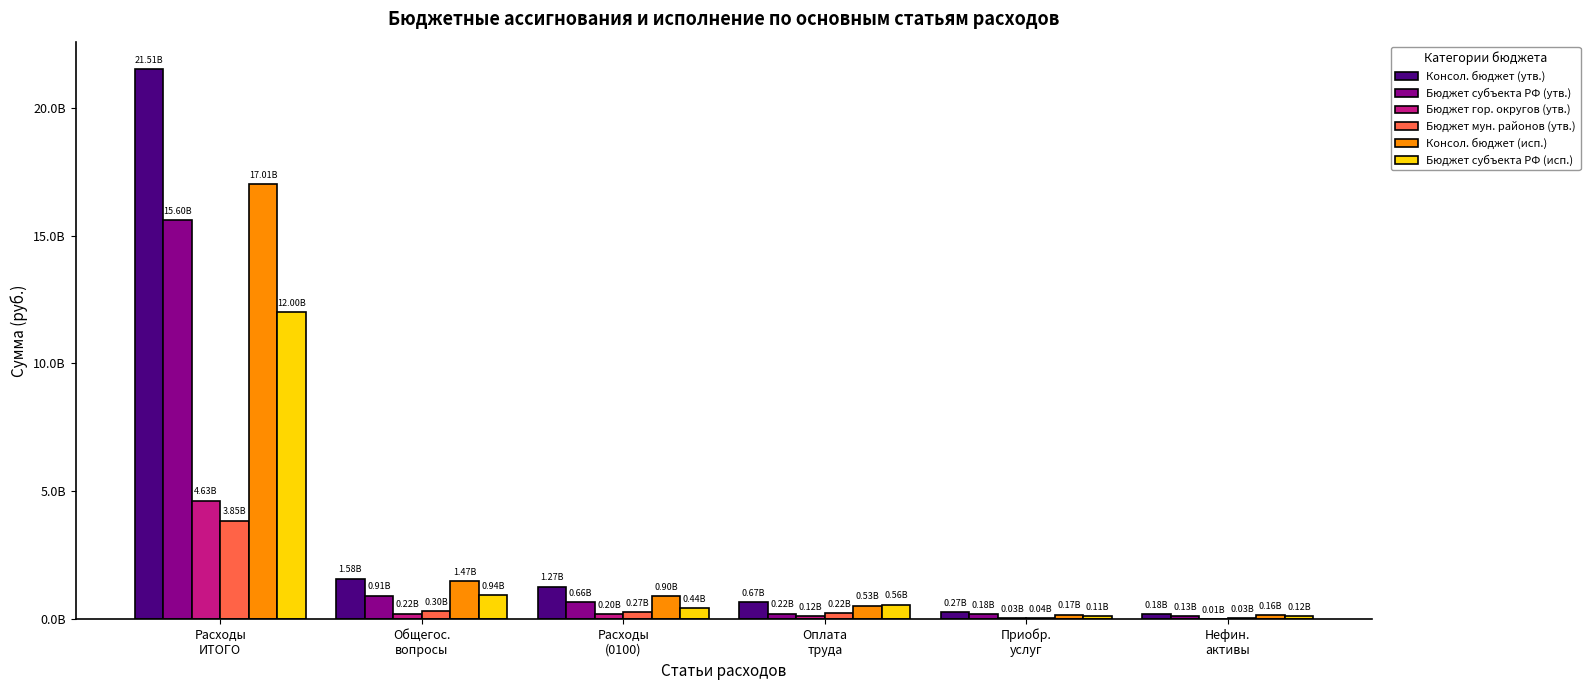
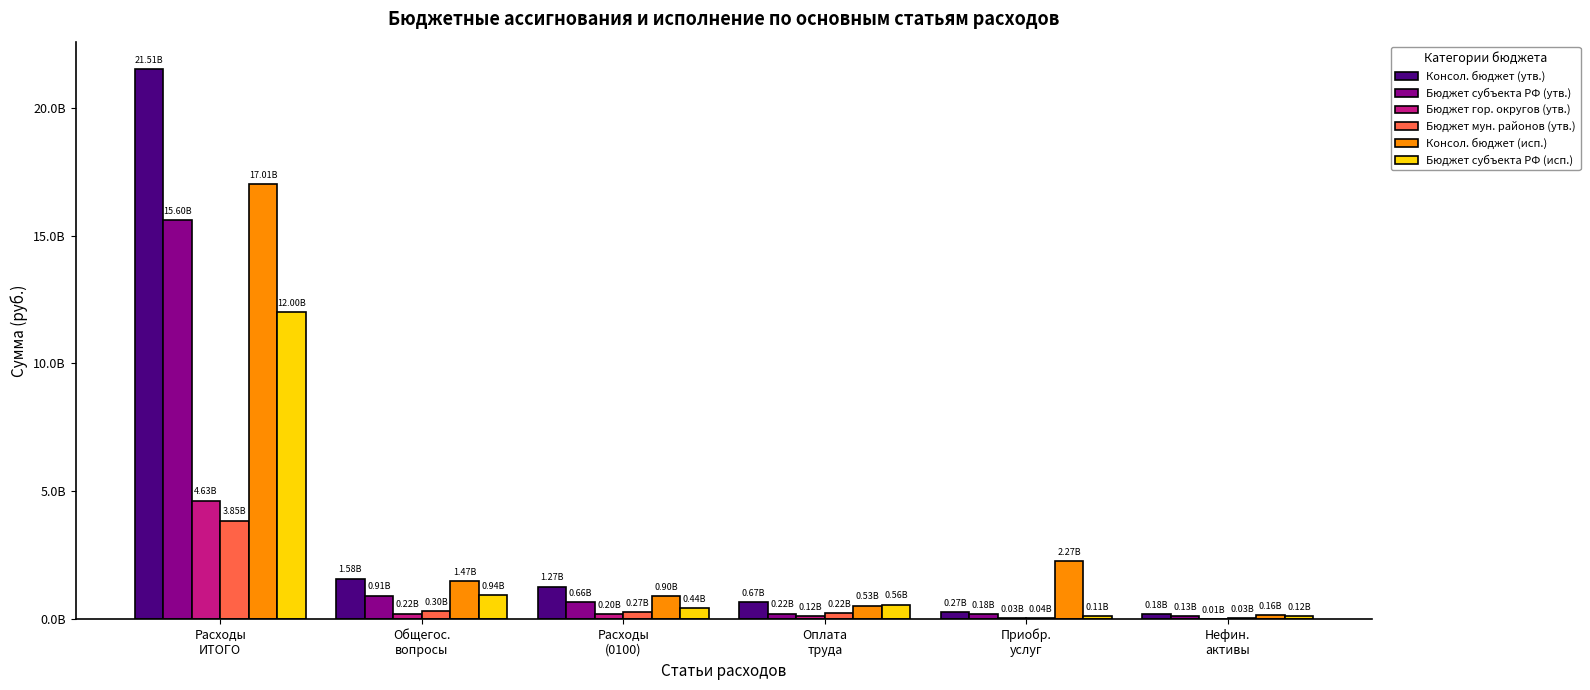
Консол. бюджет (исп.), Приобр. услуг: 0.17B -> 2.27B
